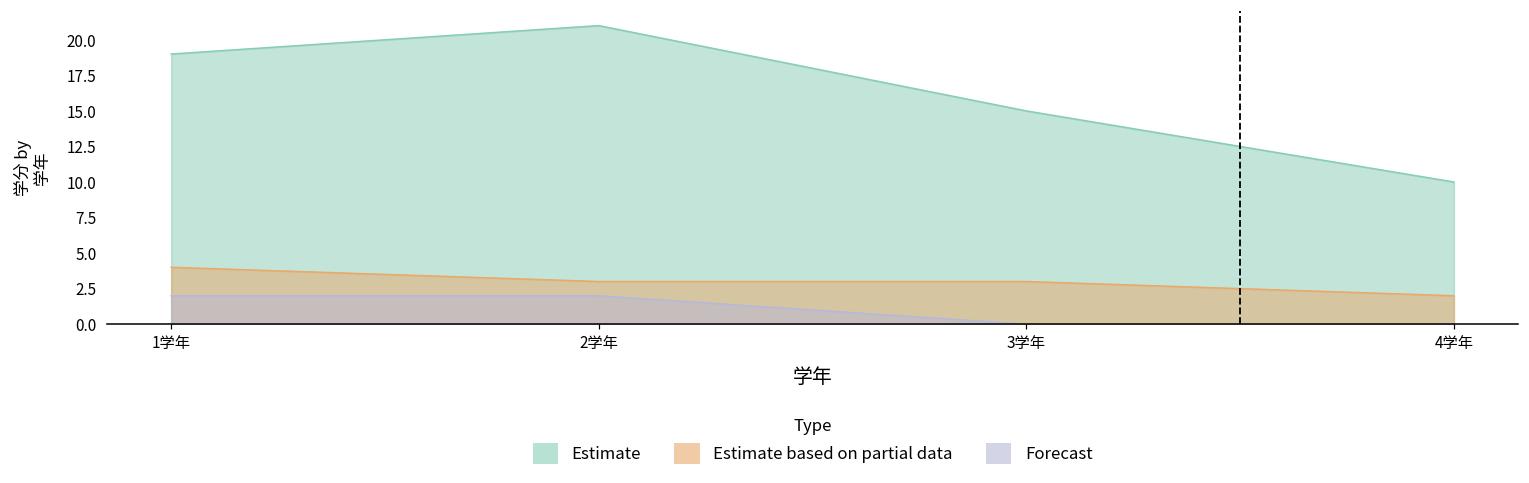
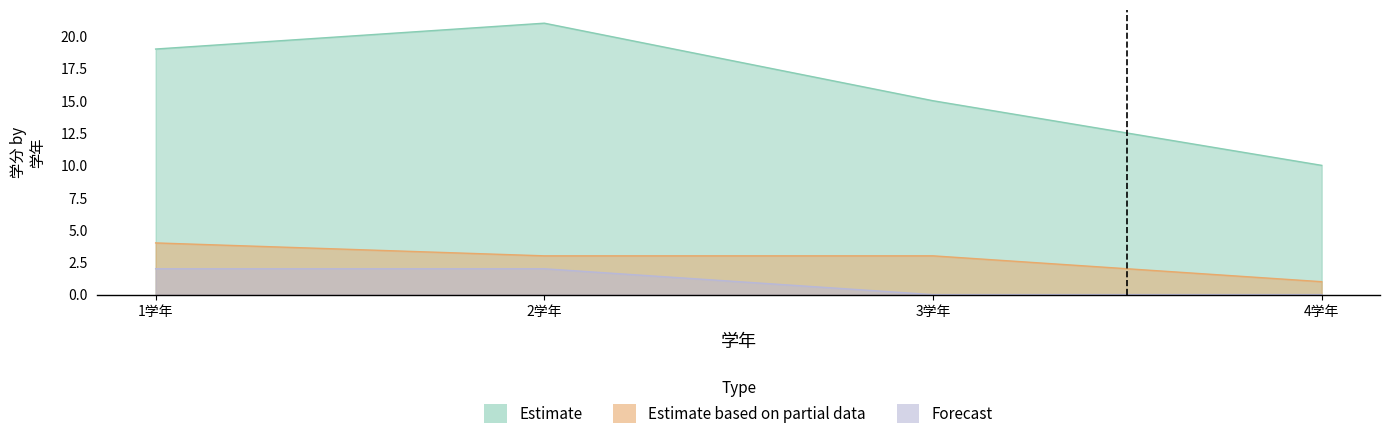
Estimate based on partial data, 4学年: 2 -> 1
